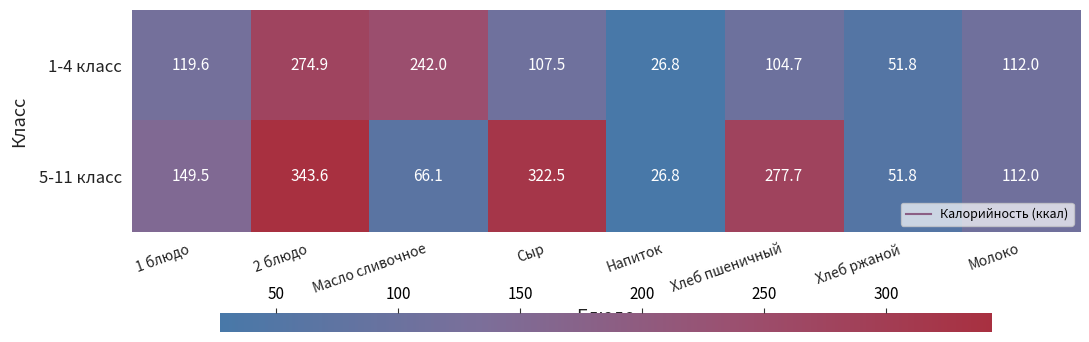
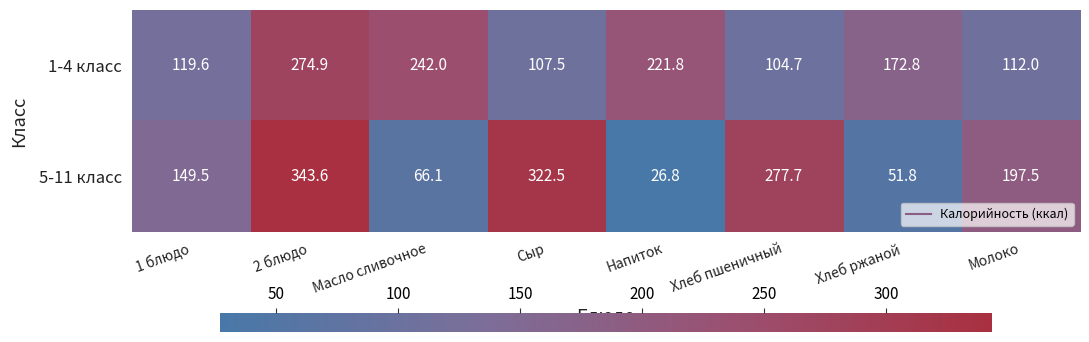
1-4 класс, Напиток: 26.8 -> 221.8
1-4 класс, Хлеб ржаной: 51.8 -> 172.8
5-11 класс, Молоко: 112.0 -> 197.5
